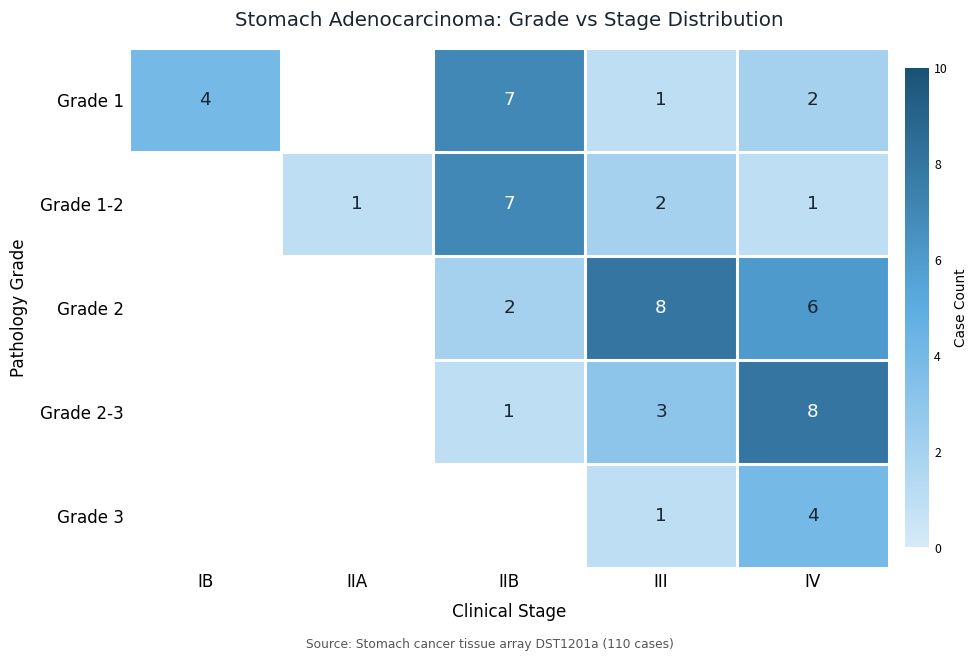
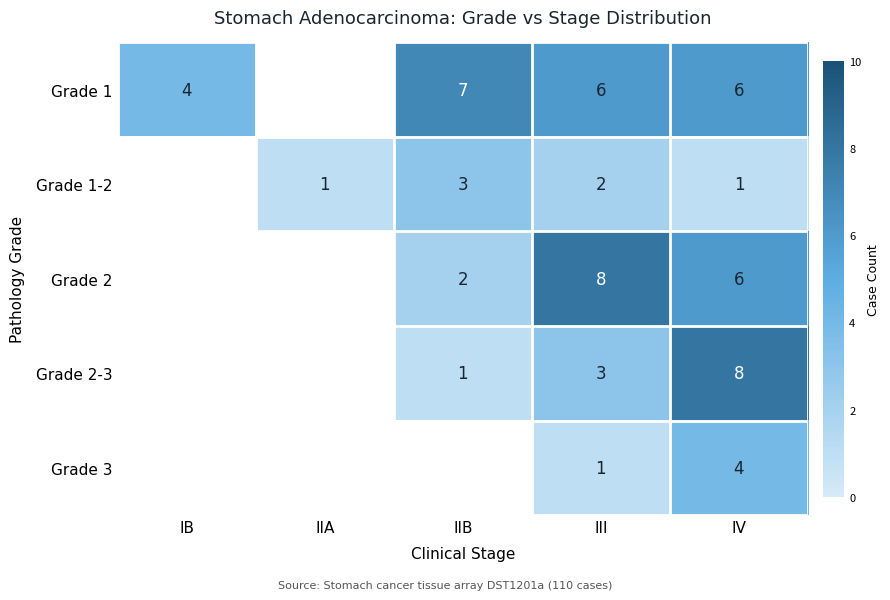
Grade 1, III: 1 -> 6
Grade 1, IV: 2 -> 6
Grade 1-2, IIB: 7 -> 3
